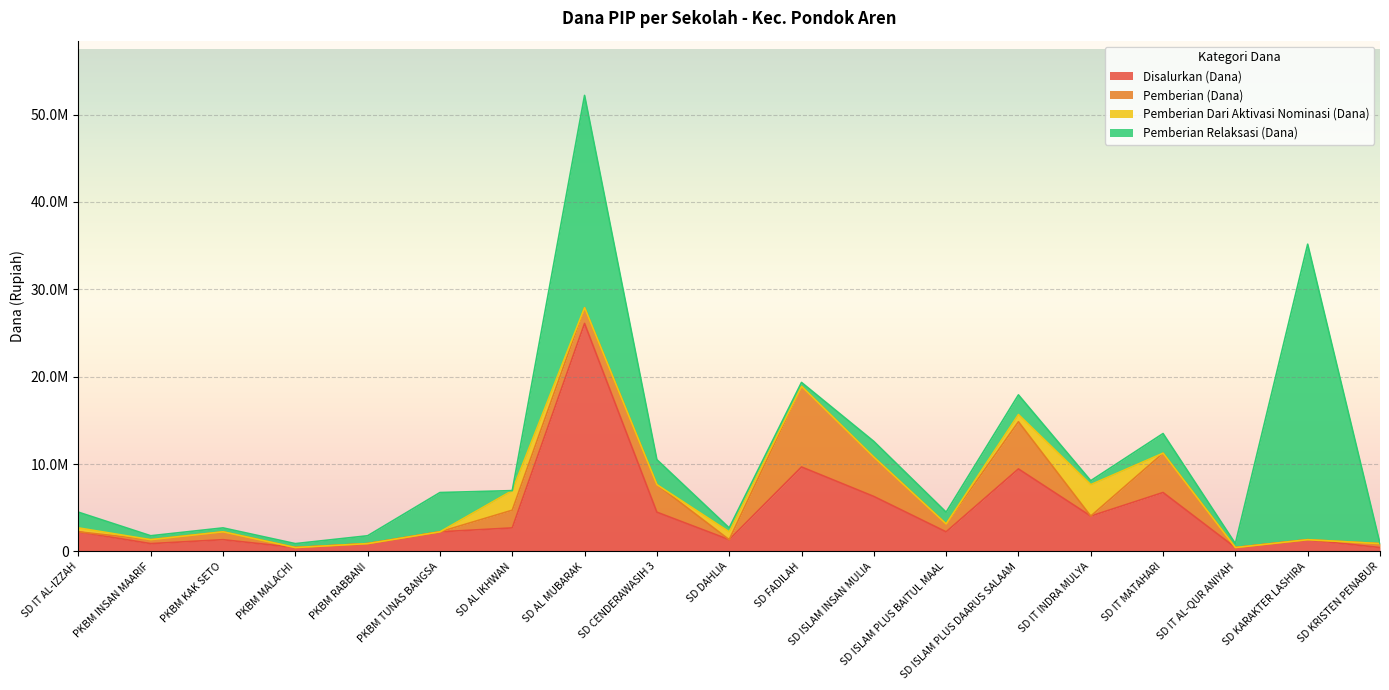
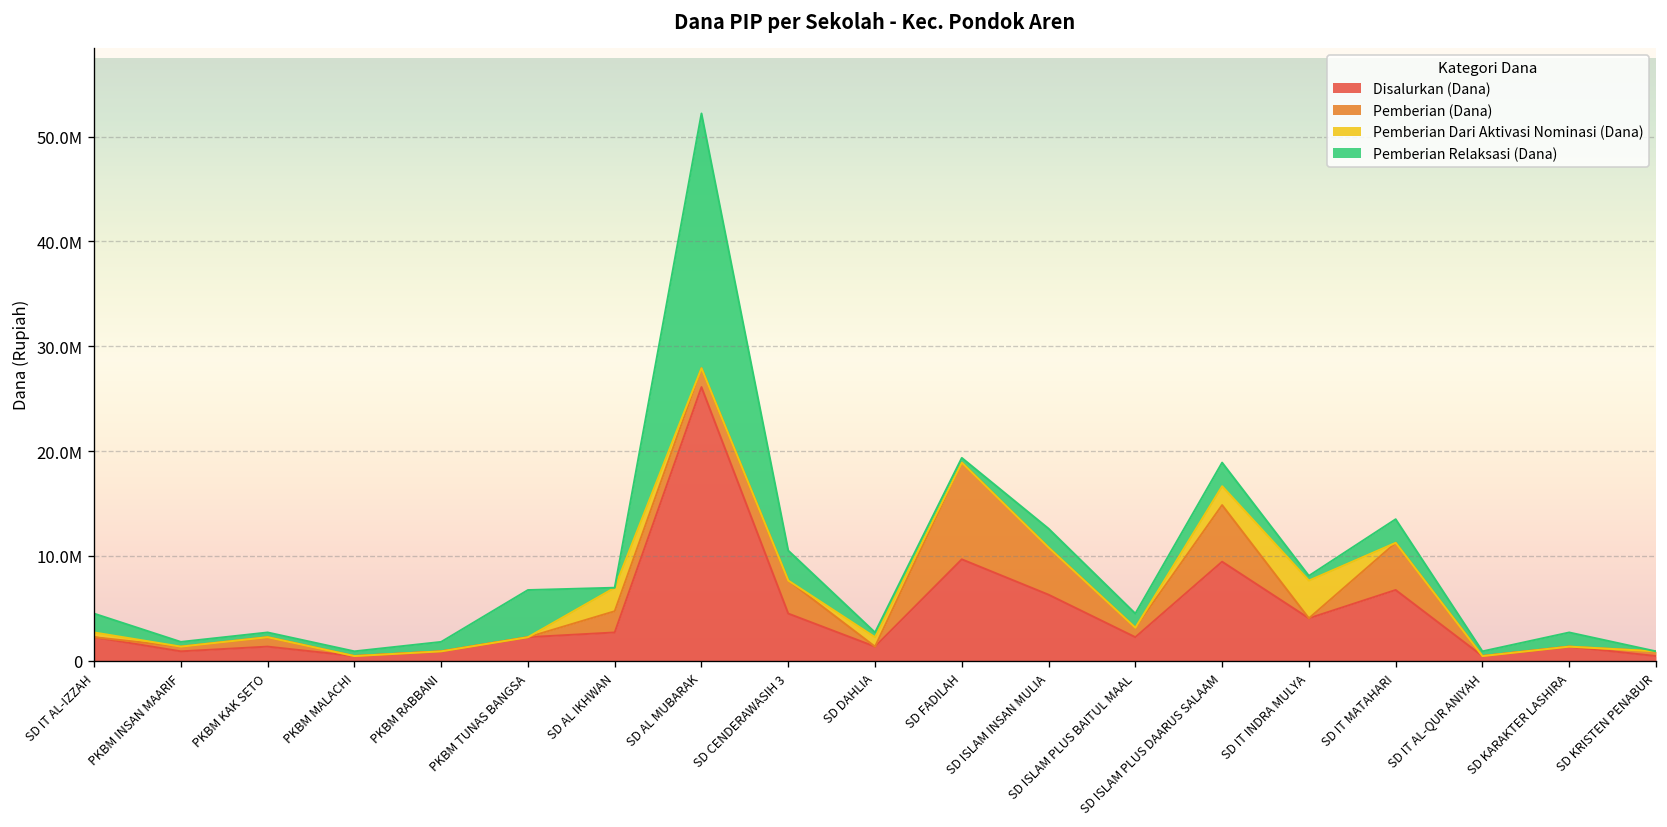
Pemberian Dari Aktivasi Nominasi (Dana), SD ISLAM PLUS DAARUS SALAAM: 1000000 -> 2000000
Pemberian Relaksasi (Dana), SD KARAKTER LASHIRA: 34000000 -> 1000000
